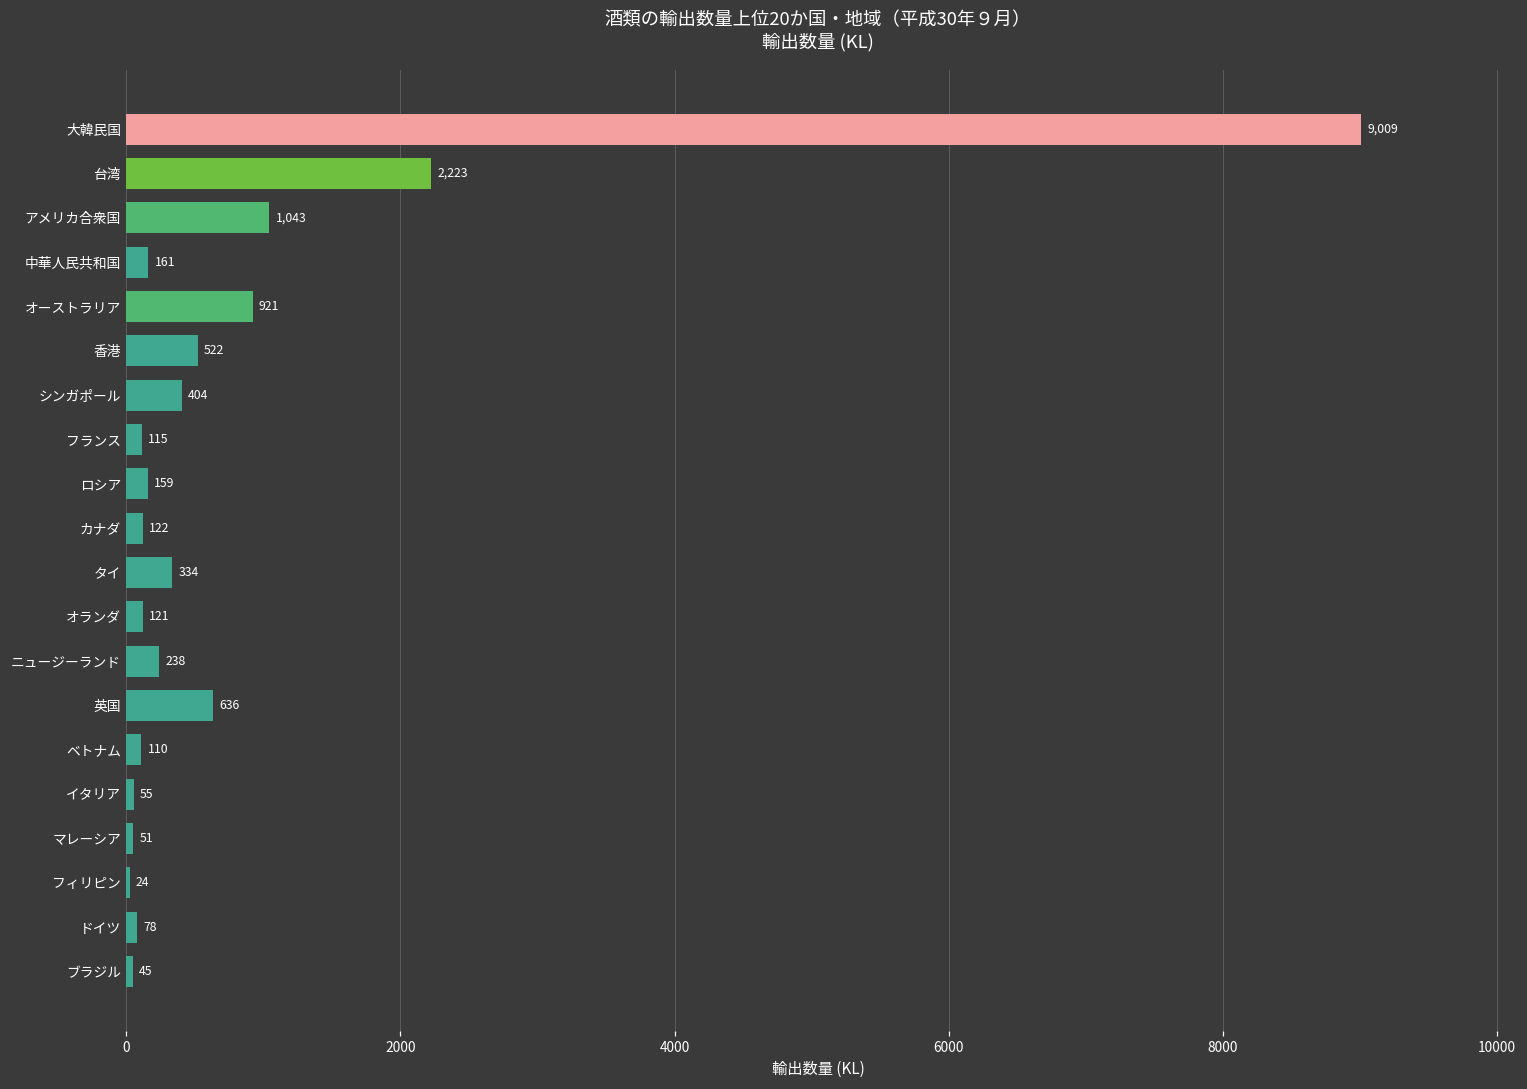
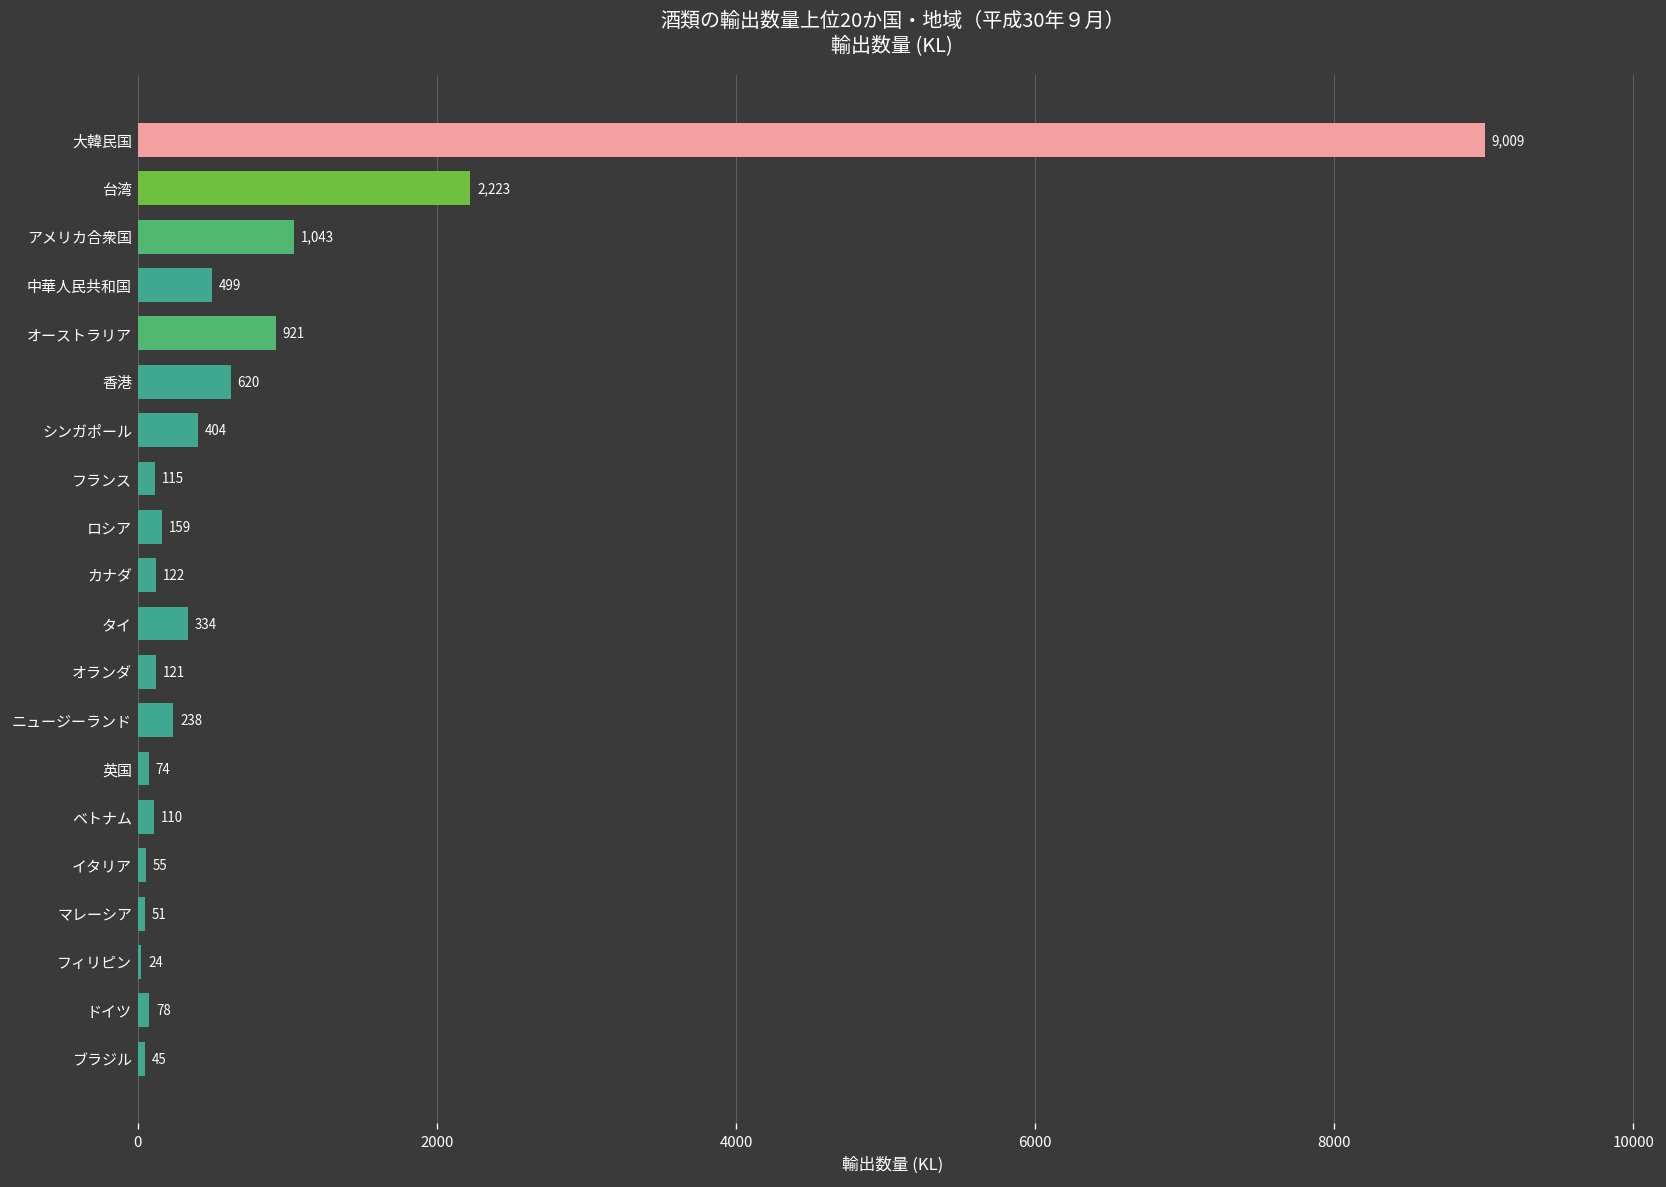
中華人民共和国: 161 -> 499
香港: 522 -> 620
英国: 636 -> 74
